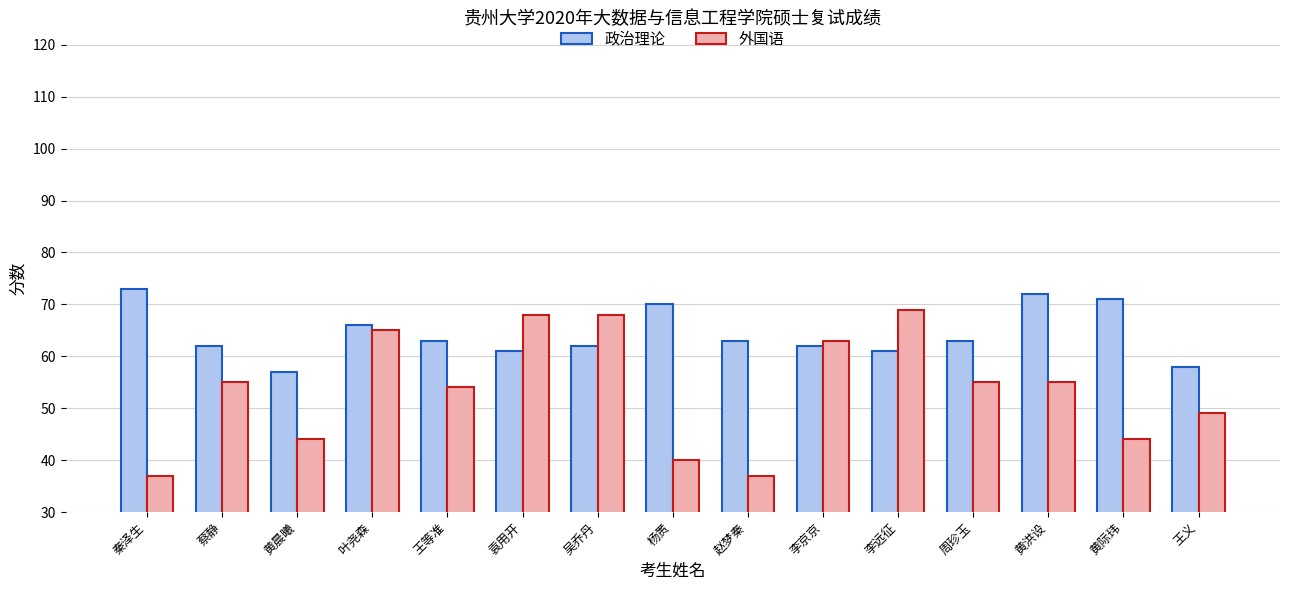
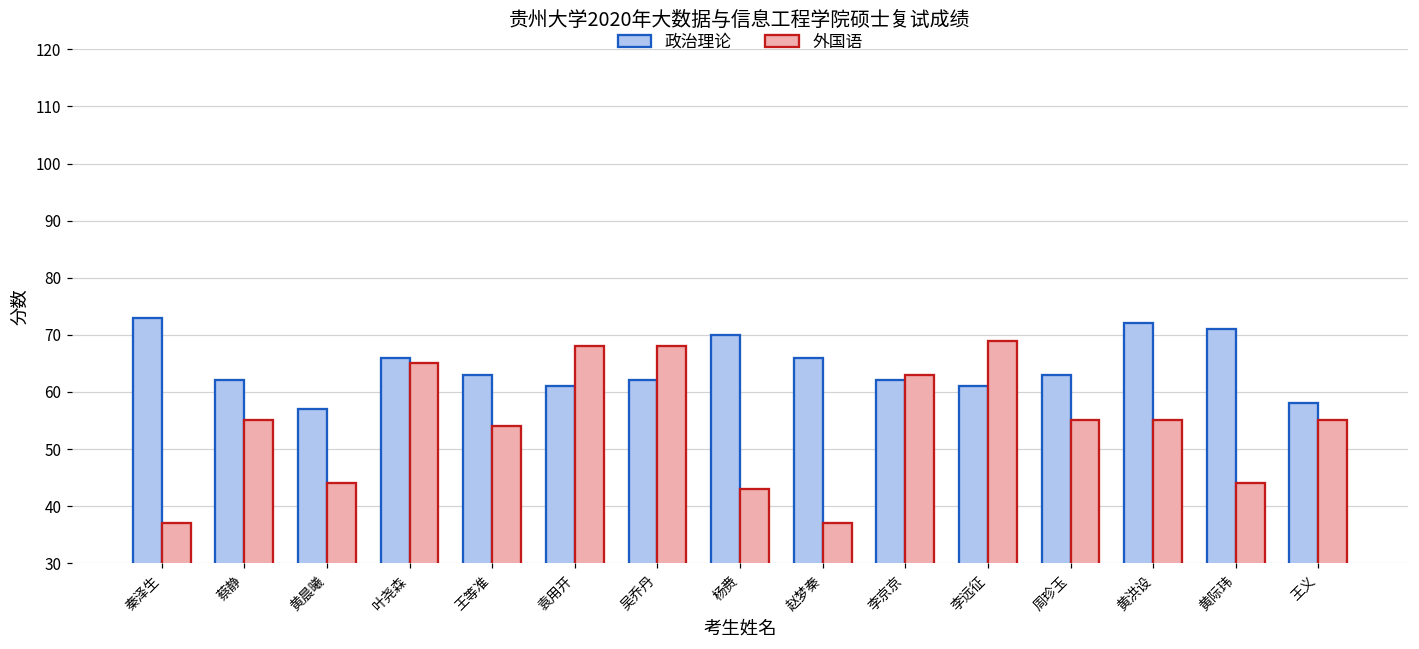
外国语, 杨赉: 40 -> 43
政治理论, 赵梦秦: 63 -> 66
外国语, 王义: 49 -> 55
